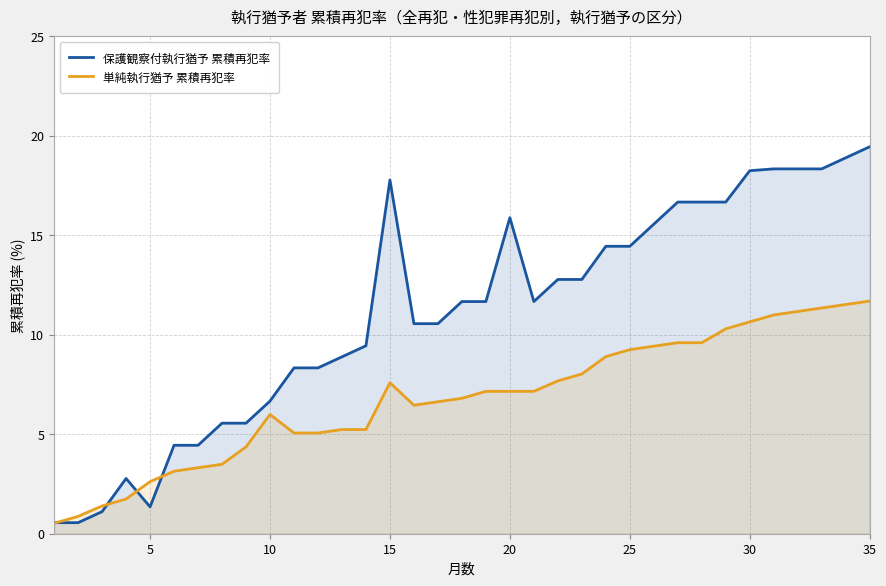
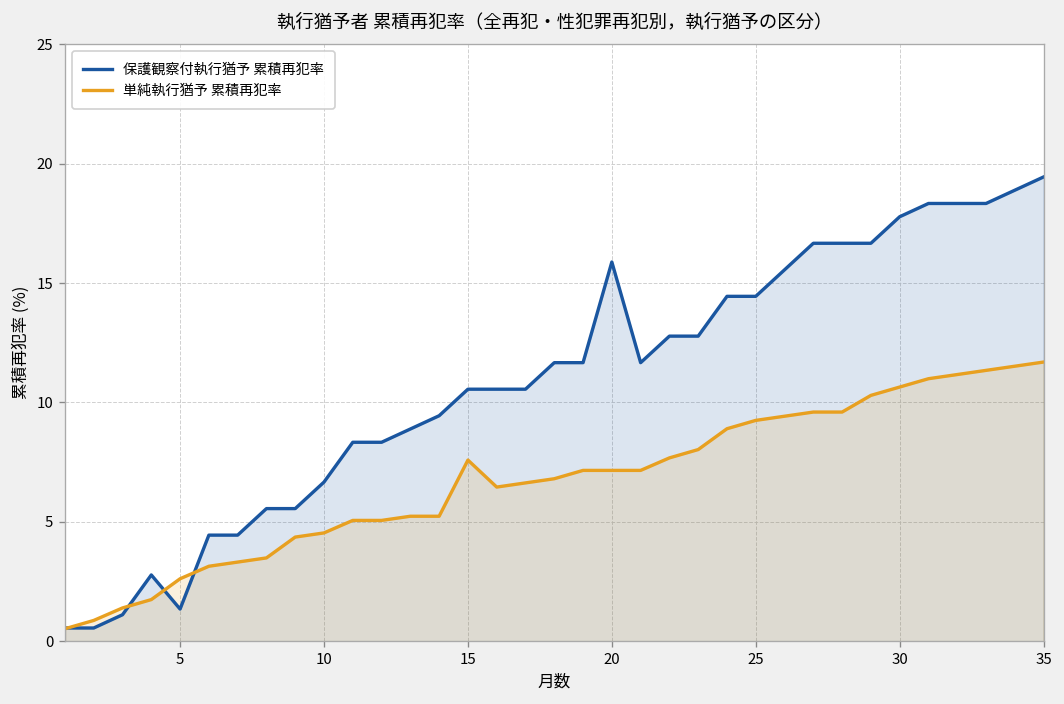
単純執行猶予 累積再犯率, 10: 6.0 -> 4.5
保護観察付執行猶予 累積再犯率, 15: 17.8 -> 10.6
保護観察付執行猶予 累積再犯率, 30: 18.2 -> 17.8
